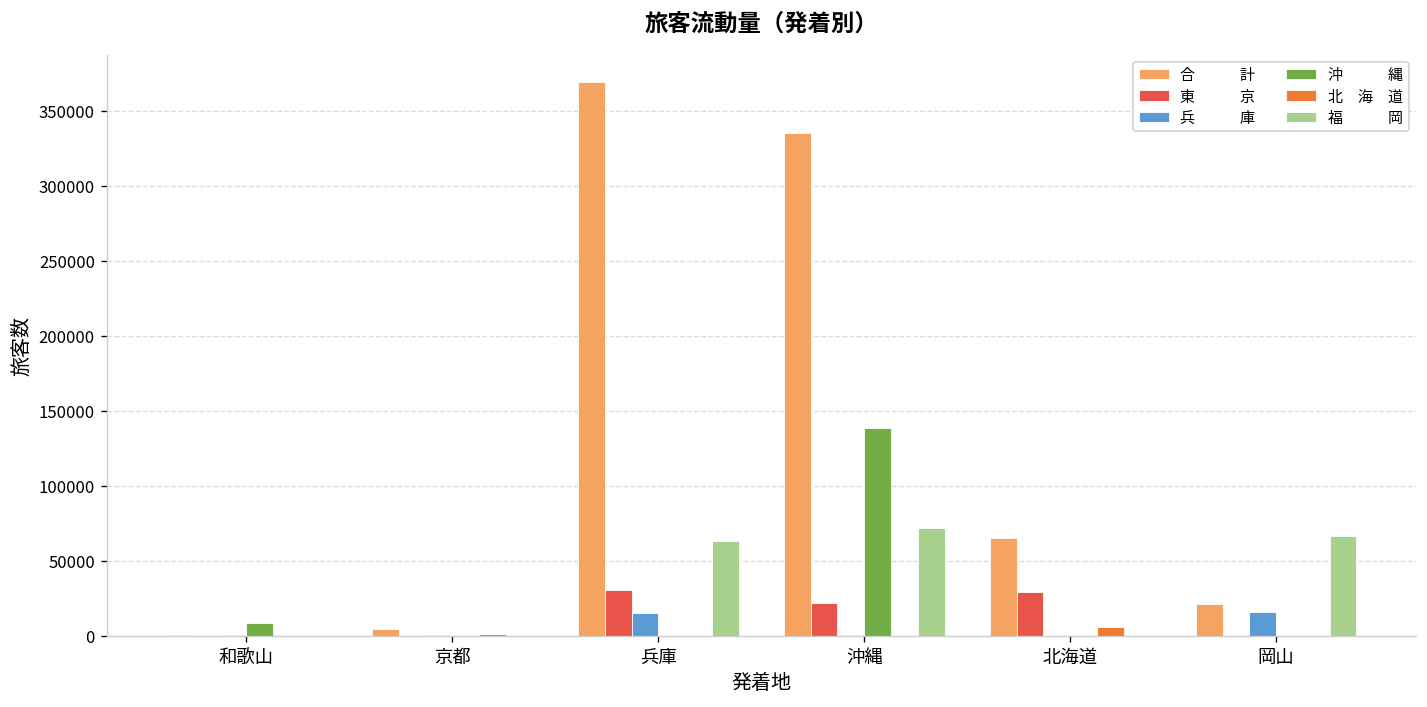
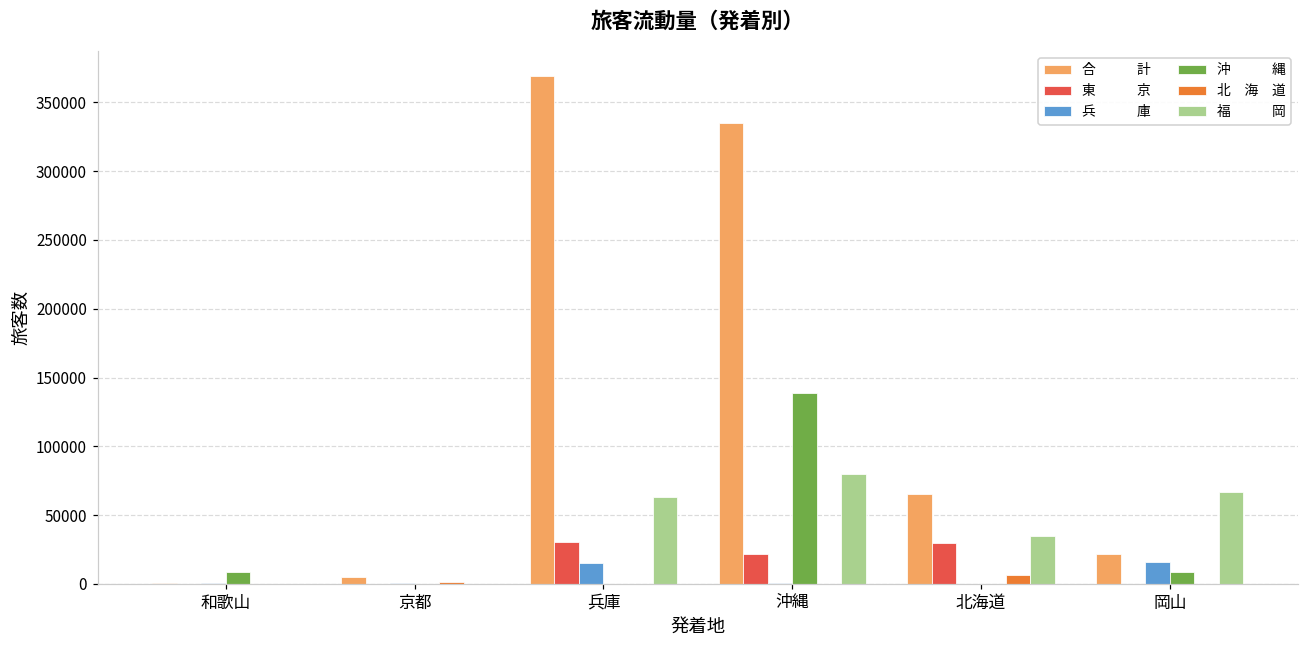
福 岡, 沖縄: 72000 -> 80000
福 岡, 北海道: 0 -> 35000
沖 縄, 岡山: 0 -> 9000
